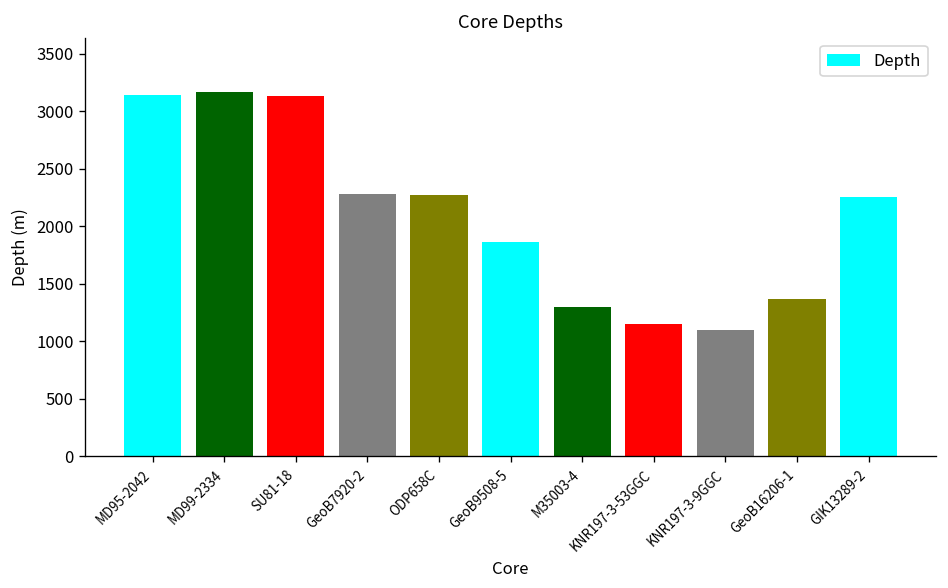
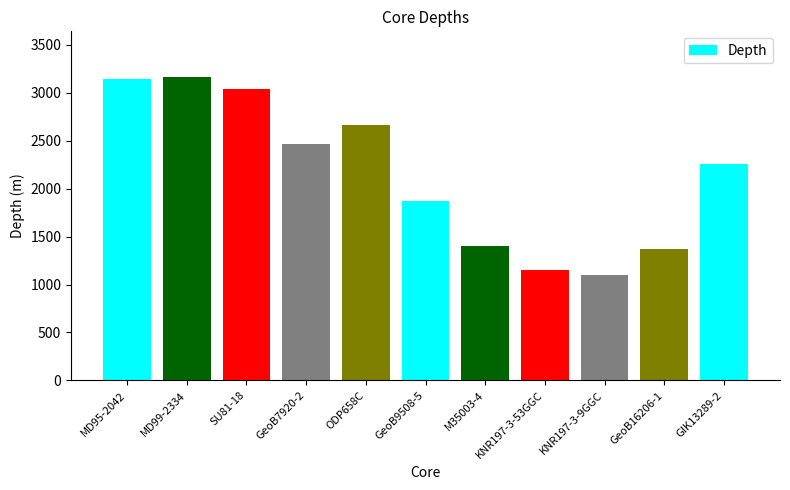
SU81-18: 3100 -> 3000
GeoB7920-2: 2300 -> 2500
ODP658C: 2300 -> 2700
M35003-4: 1300 -> 1400
